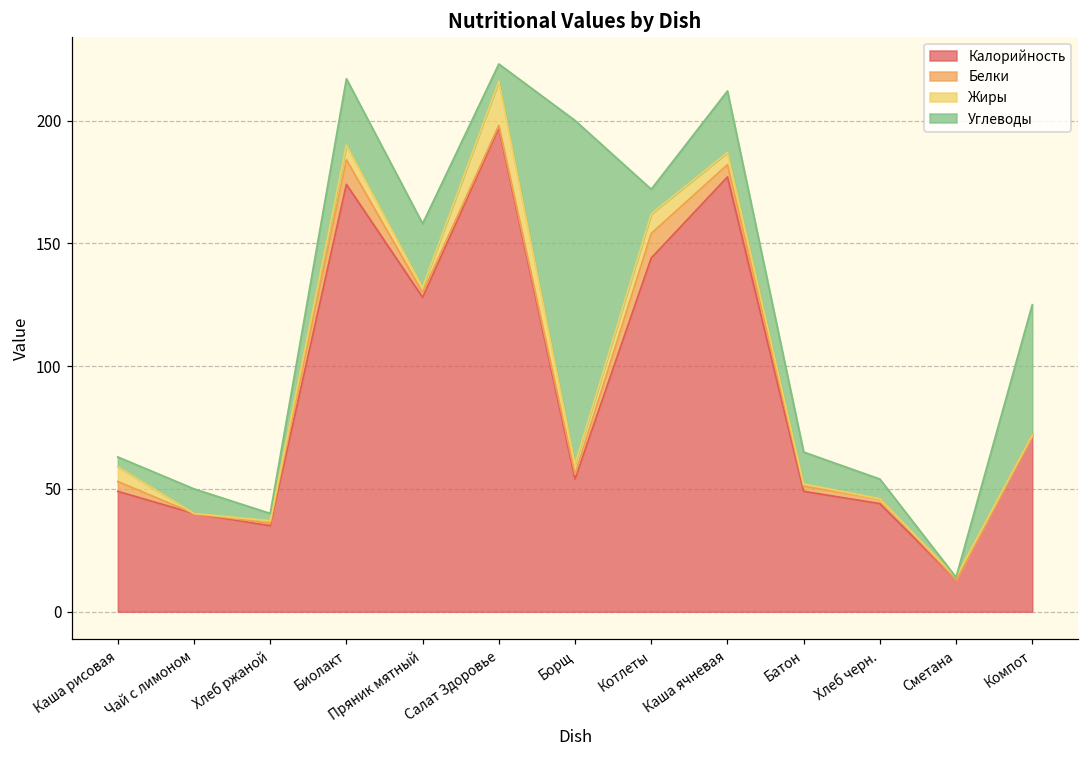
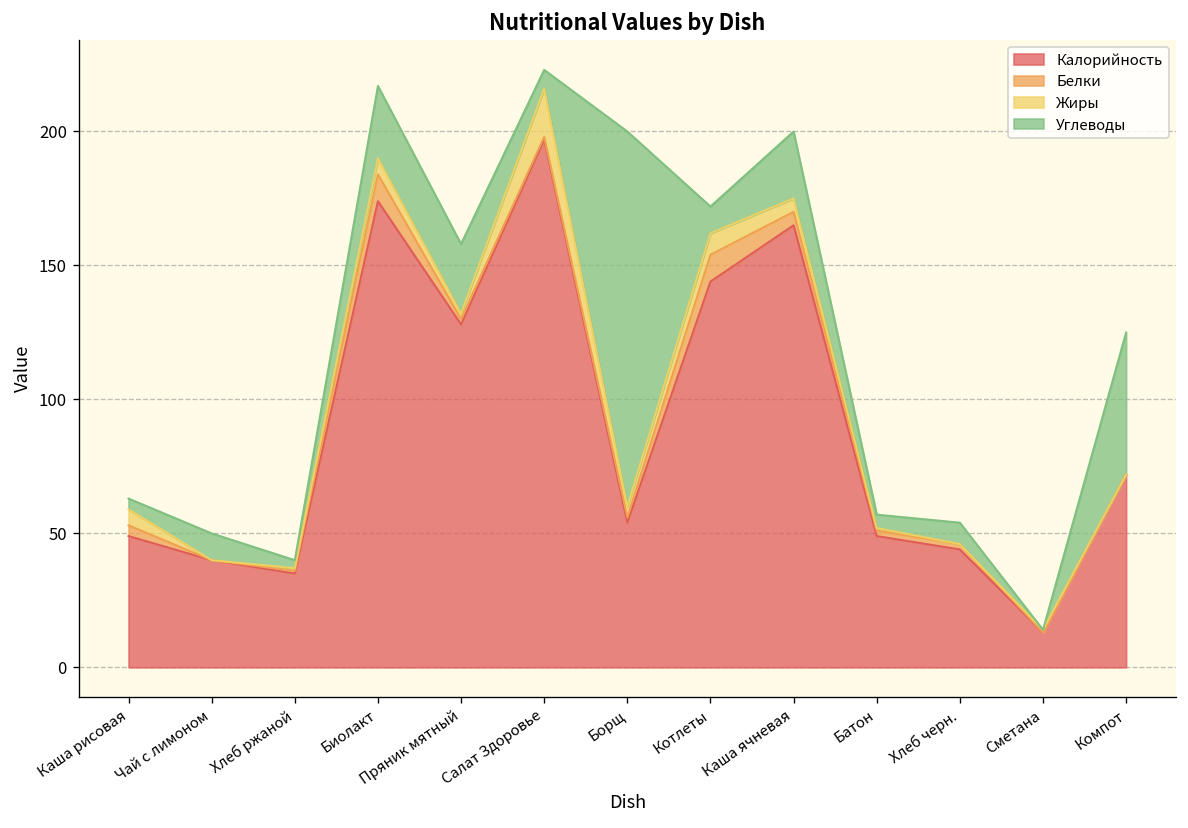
Калорийность, Каша ячневая: 177 -> 165
Углеводы, Батон: 13 -> 5
